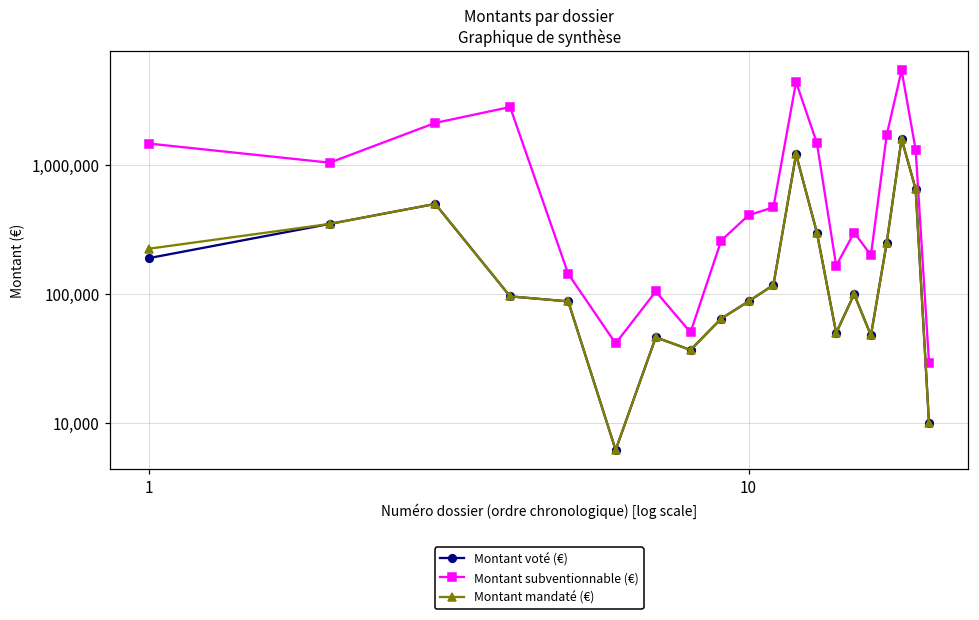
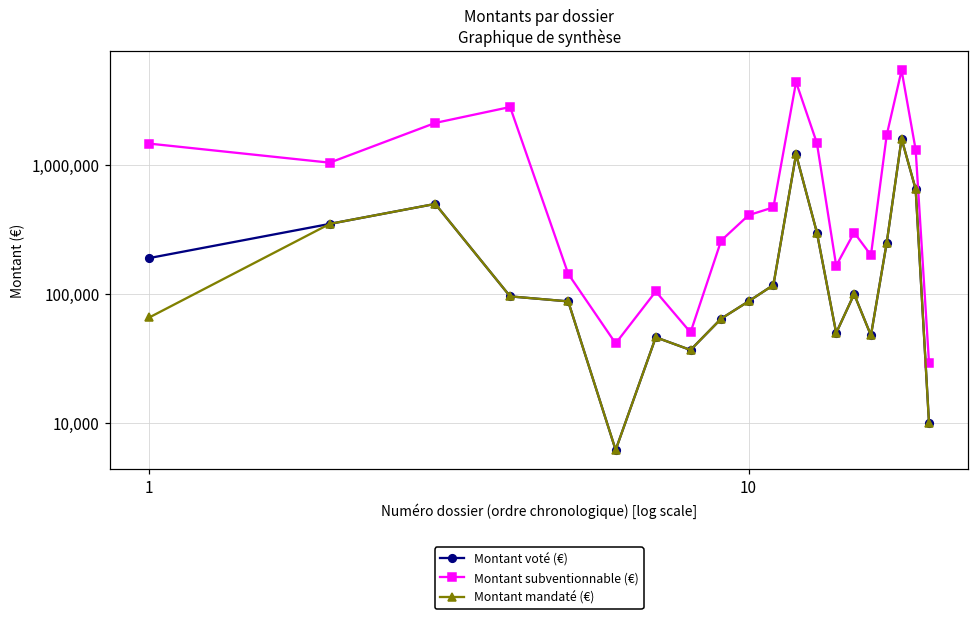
Montant mandaté (€), 1: 230,000 -> 70,000
